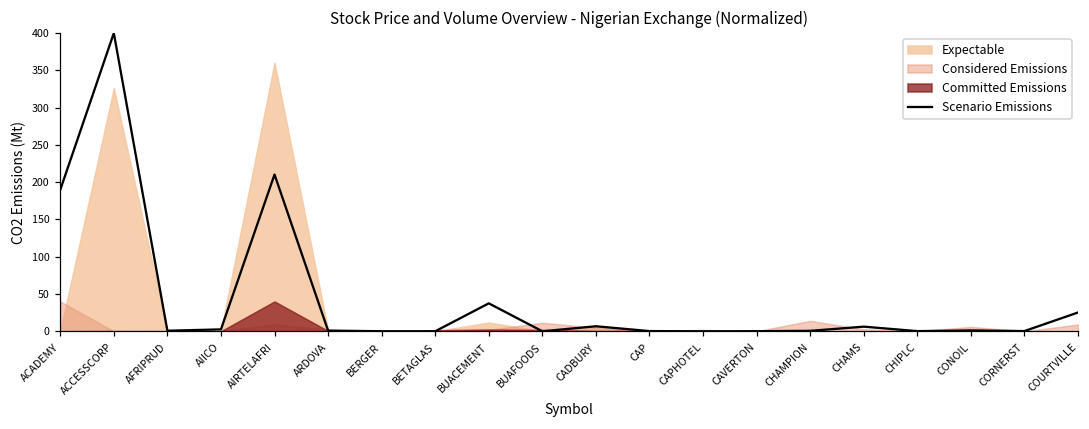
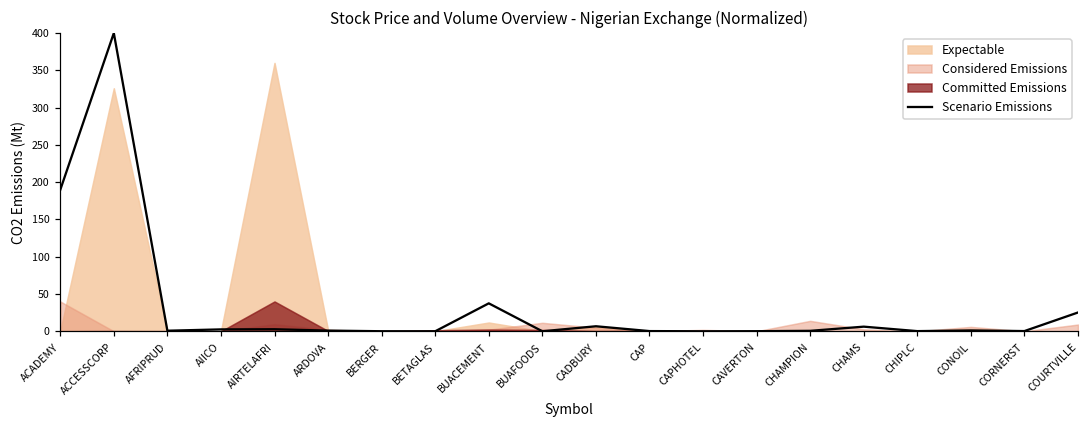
Scenario Emissions, AIRTELAFRI: 210 -> 0
